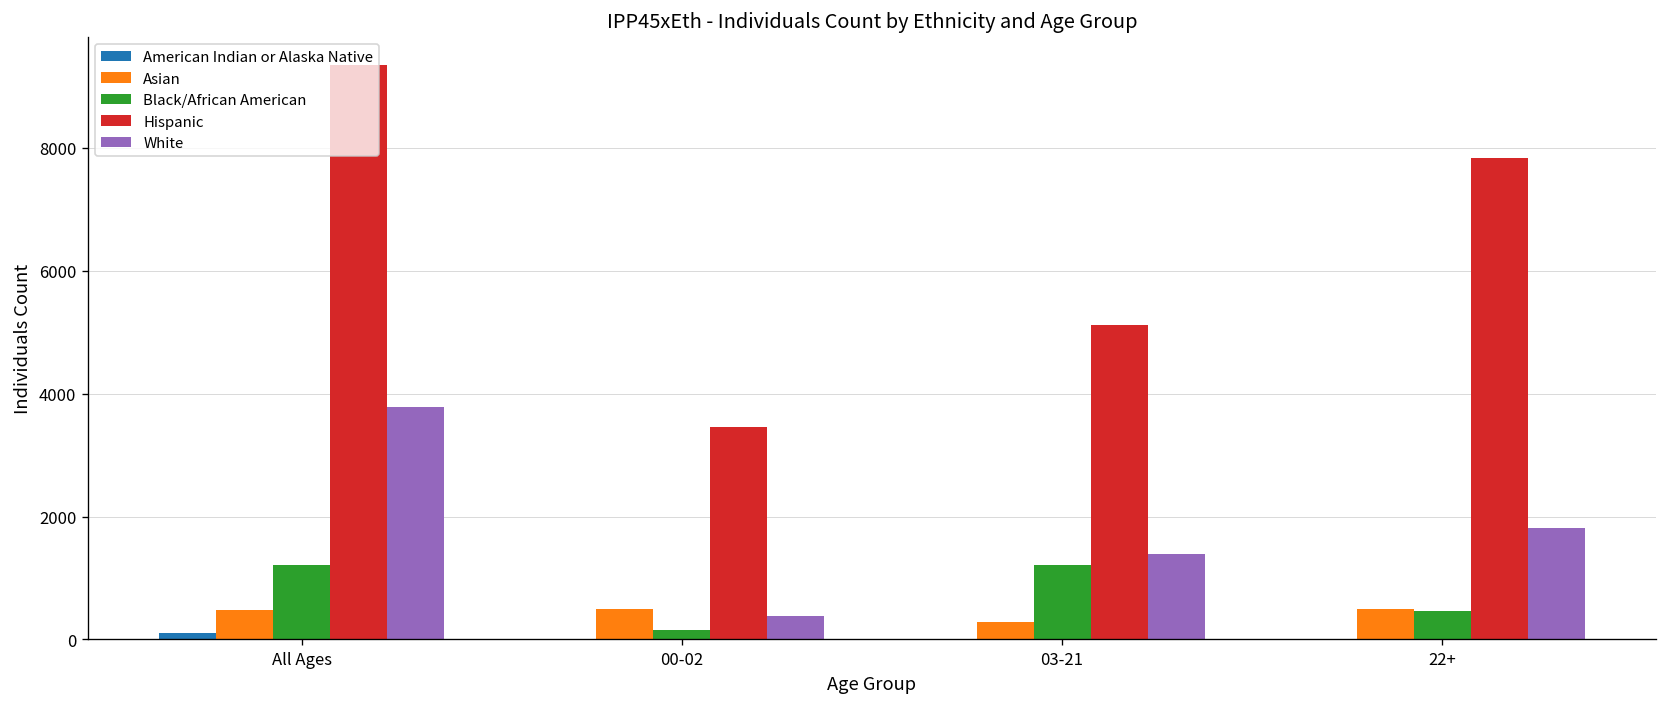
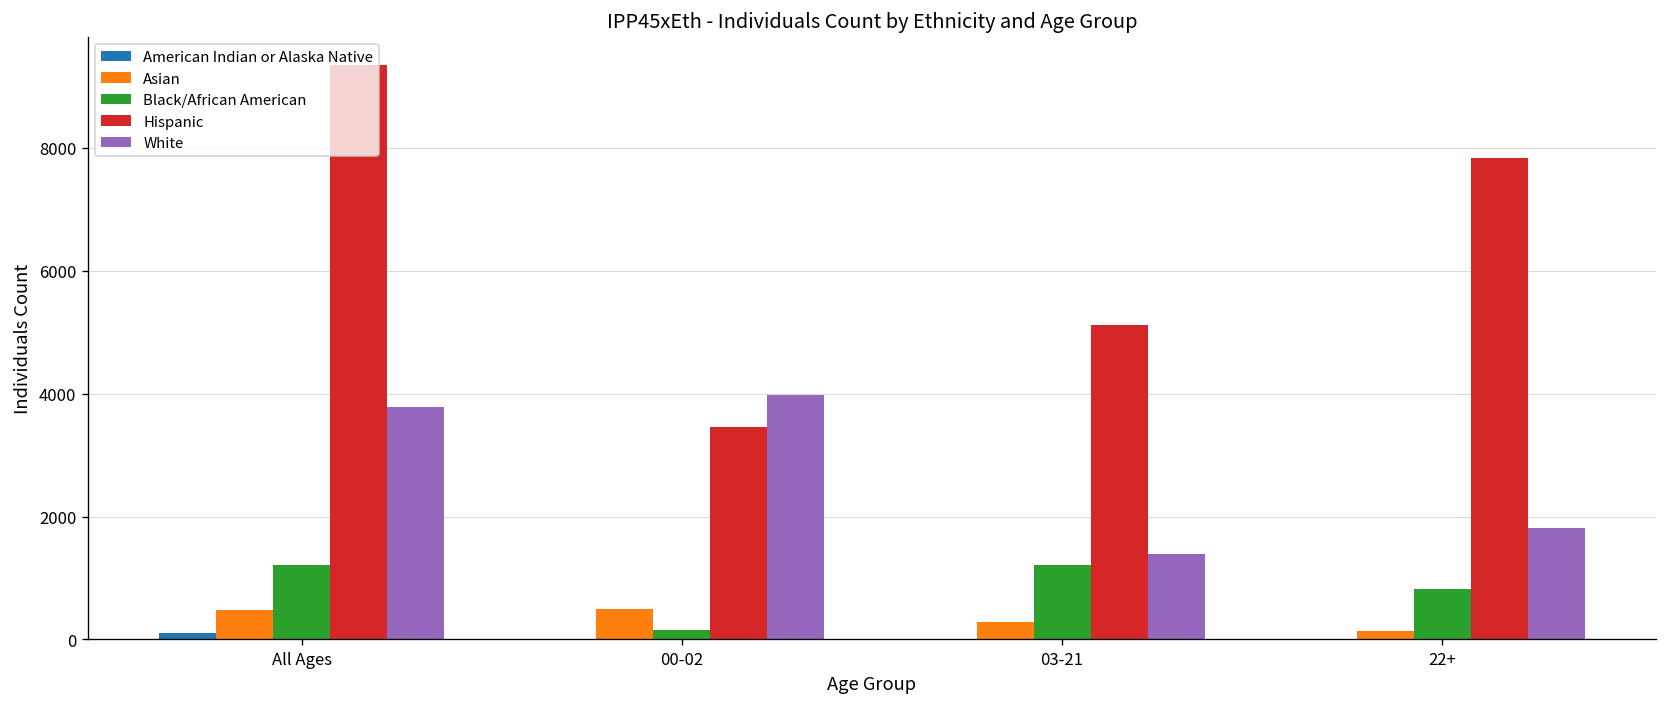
White, 00-02: 400 -> 4000
Asian, 22+: 500 -> 100
Black/African American, 22+: 500 -> 800
